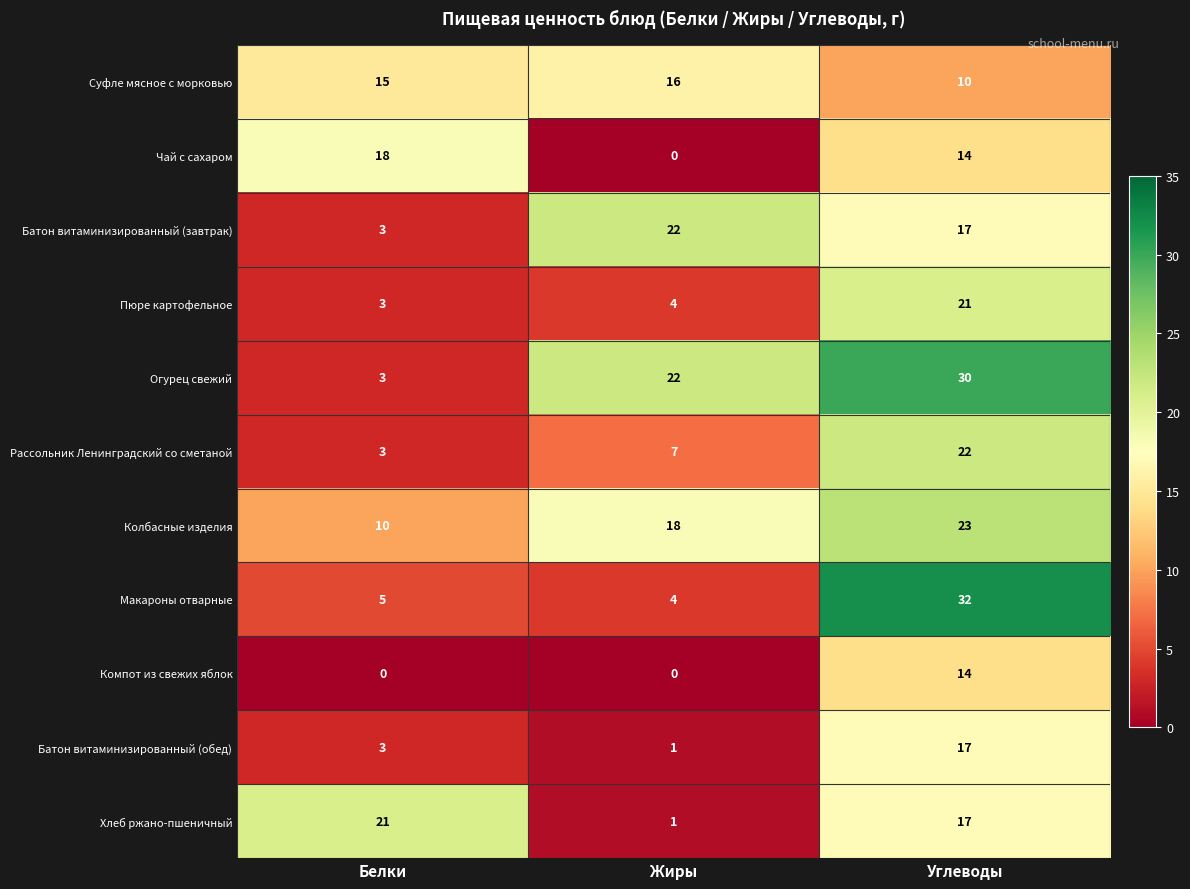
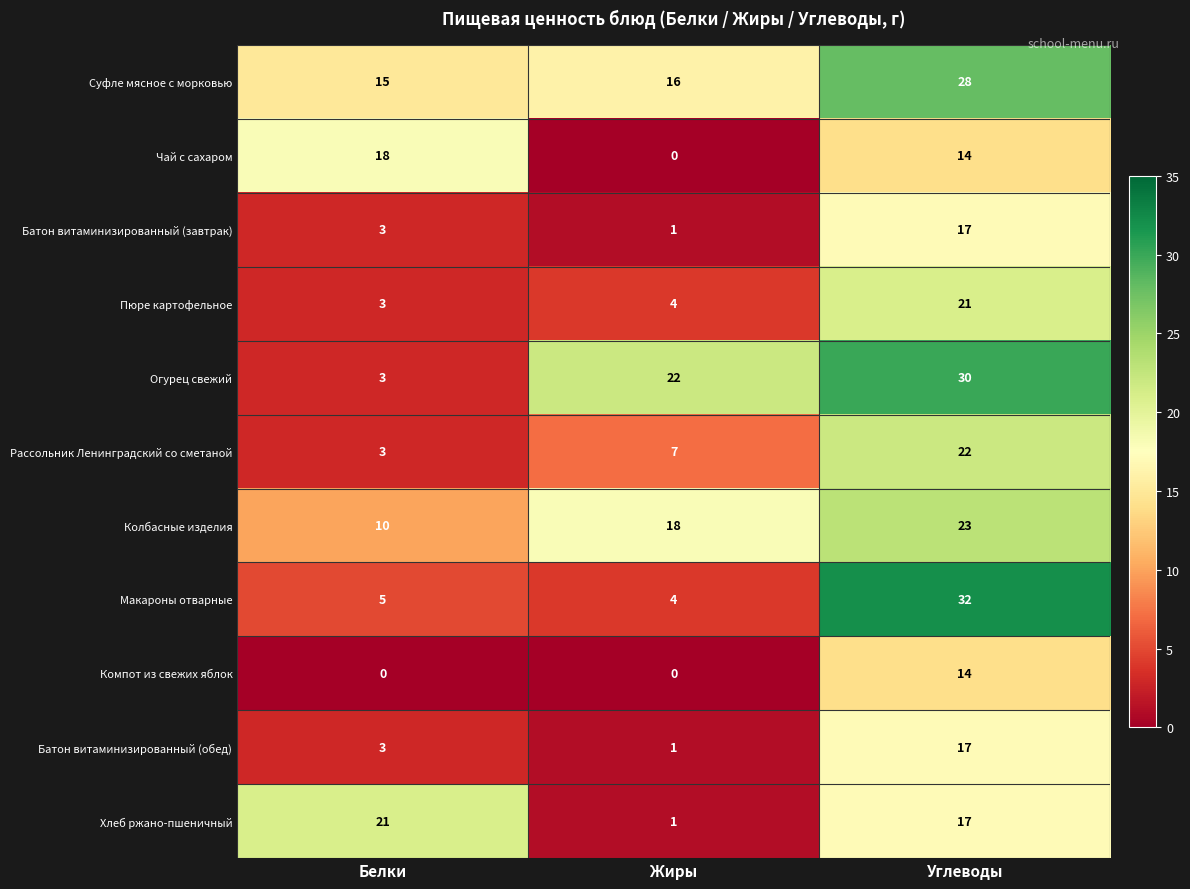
Суфле мясное с морковью, Углеводы: 10 -> 28
Батон витаминизированный (завтрак), Жиры: 22 -> 1
